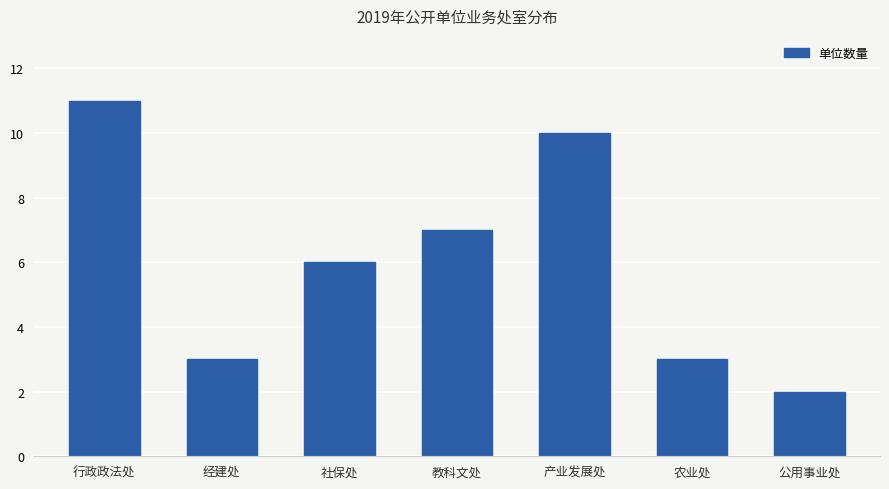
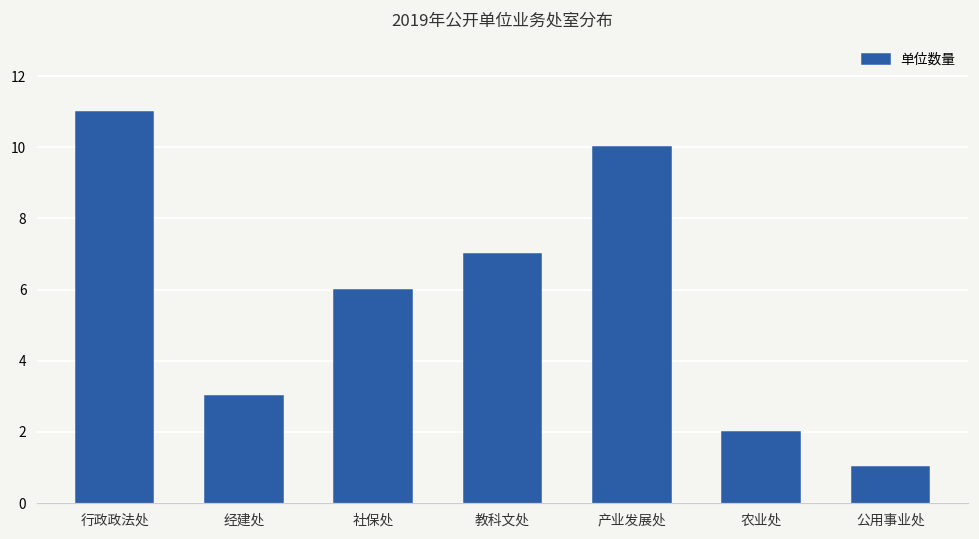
农业处: 3 -> 2
公用事业处: 2 -> 1
